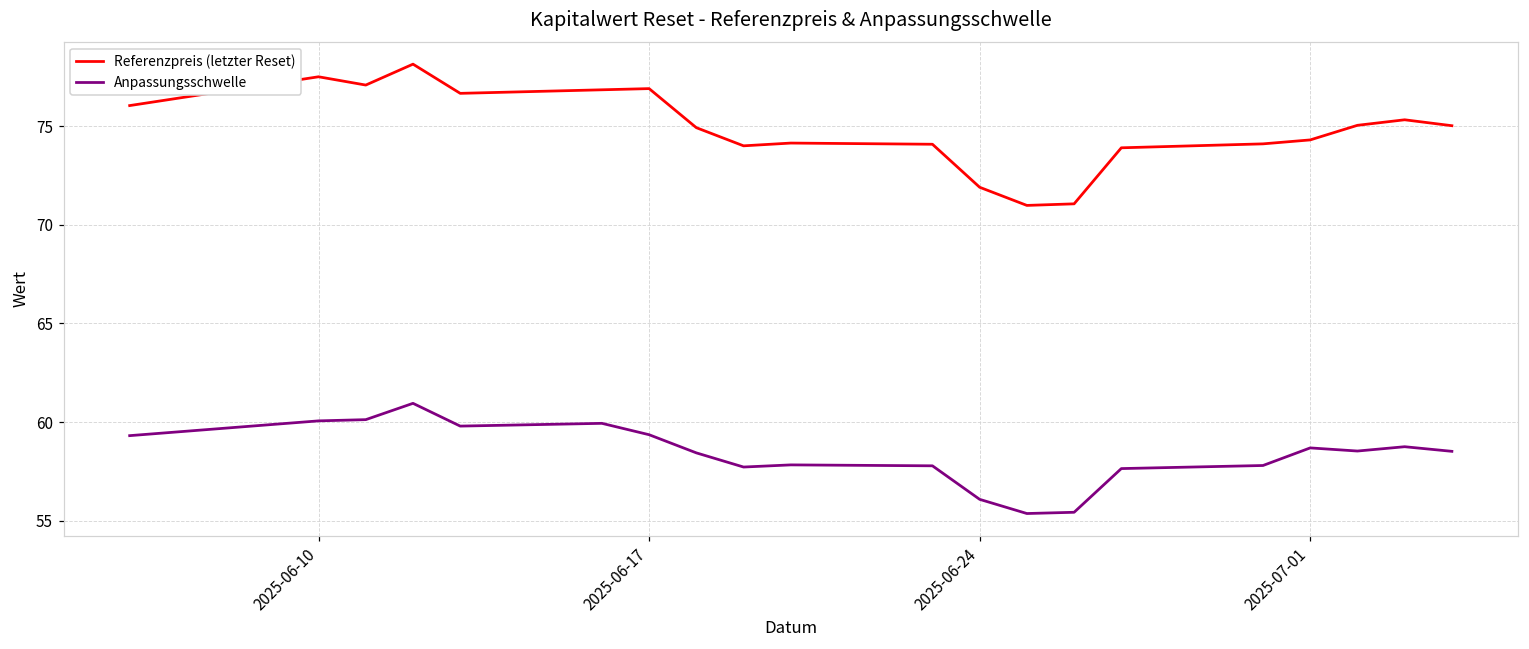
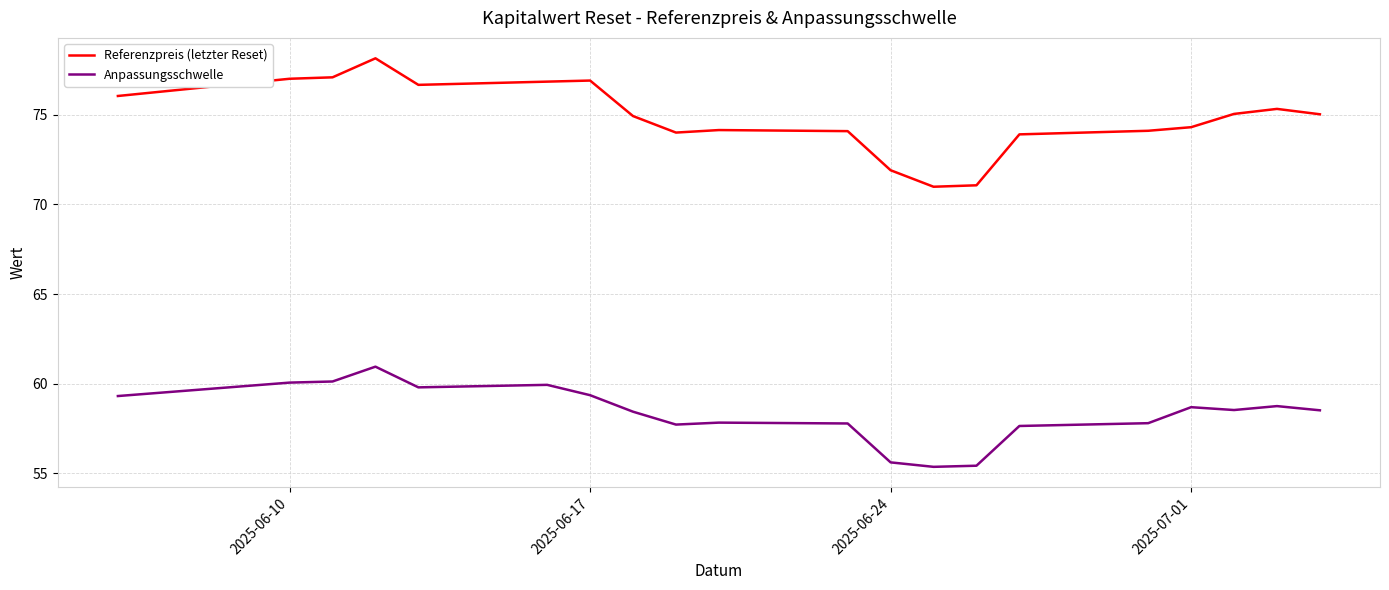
Referenzpreis (letzter Reset), 2025-06-10: 77.5 -> 77.0
Anpassungsschwelle, 2025-06-24: 56.1 -> 55.6
